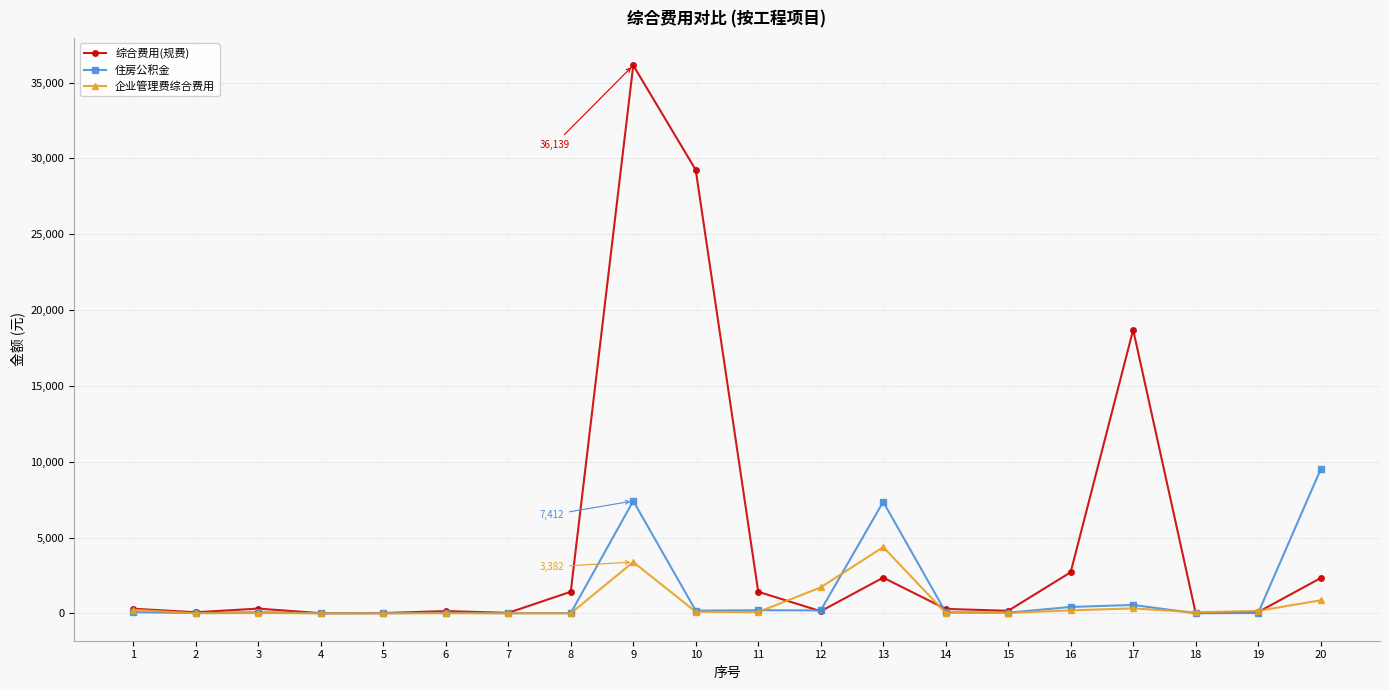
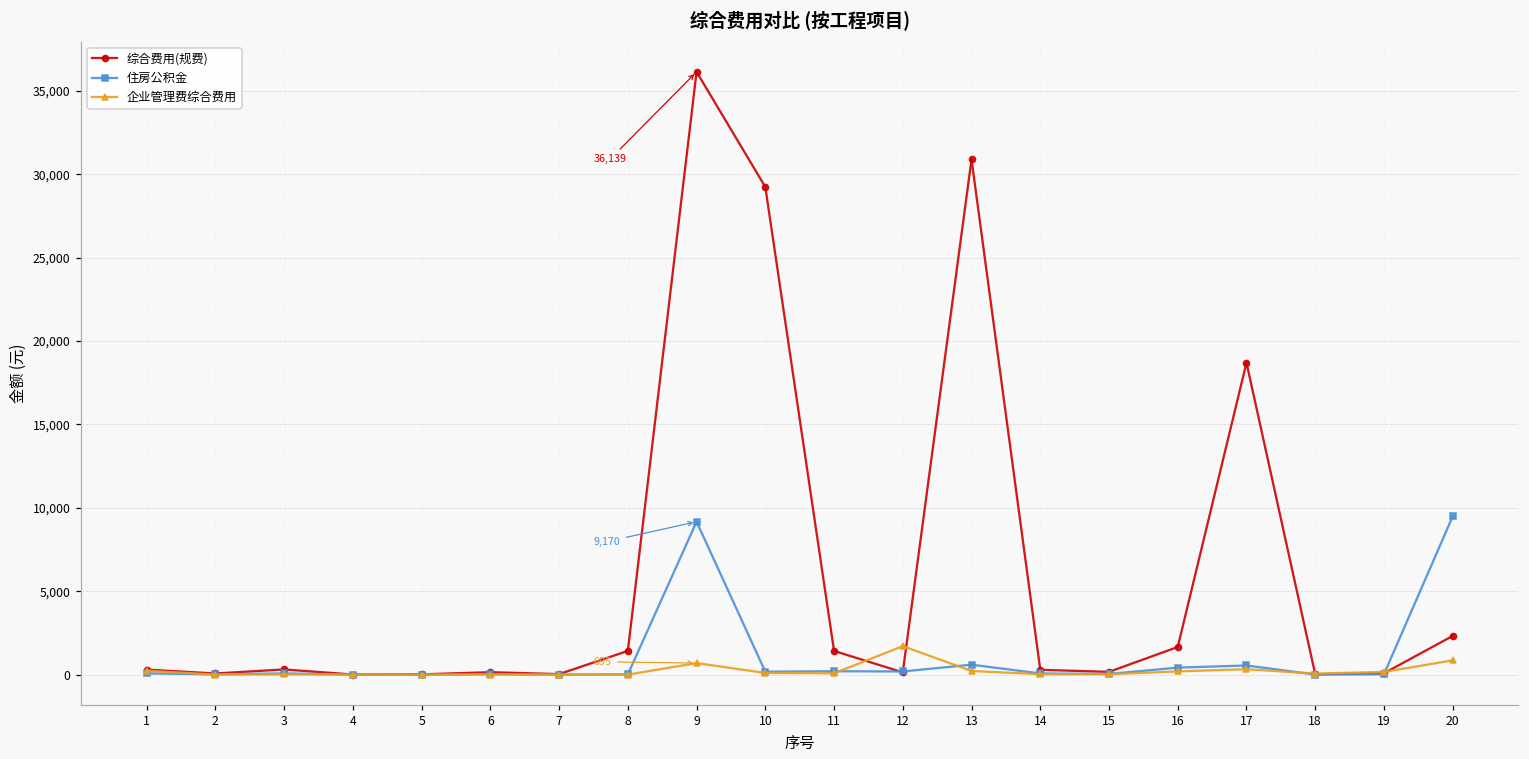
住房公积金, 9: 7,412 -> 9,170
企业管理费综合费用, 9: 3,382 -> 695
综合费用(规费), 13: 2,400 -> 30,900
住房公积金, 13: 7,400 -> 600
企业管理费综合费用, 13: 4,400 -> 200
综合费用(规费), 16: 2,700 -> 1,700
